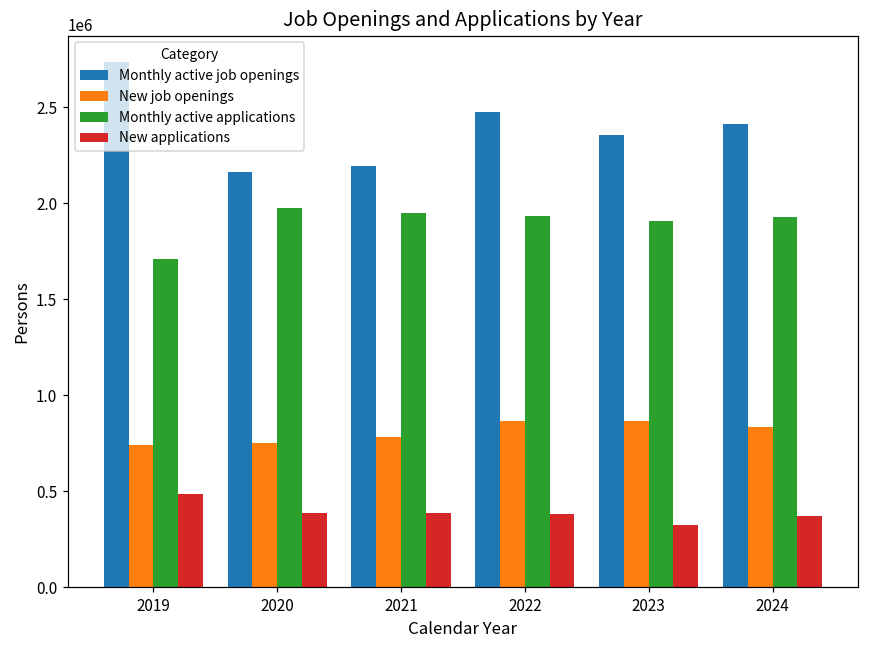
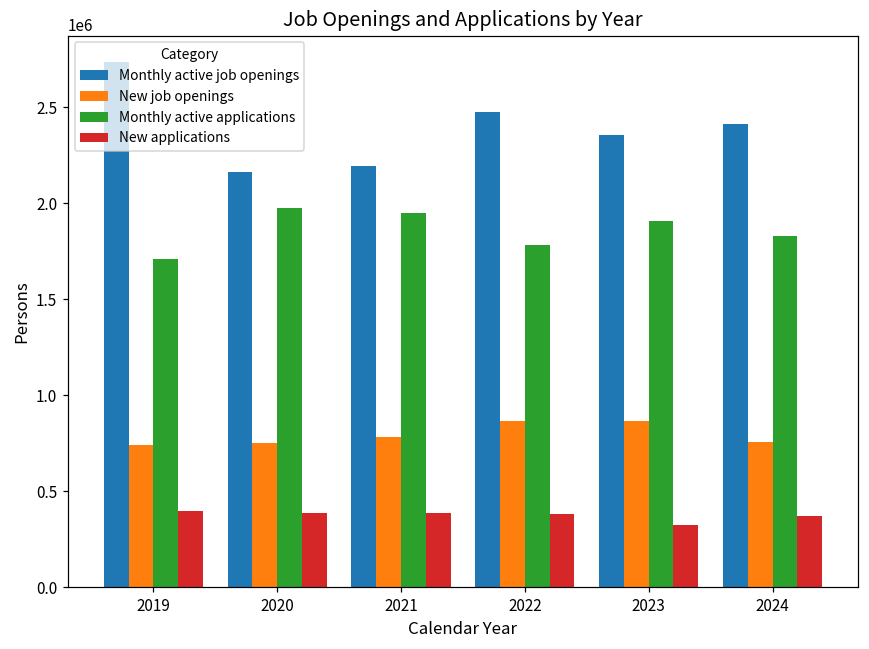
New applications, 2019: 480000 -> 400000
Monthly active applications, 2022: 1940000 -> 1780000
New job openings, 2024: 840000 -> 750000
Monthly active applications, 2024: 1930000 -> 1830000
